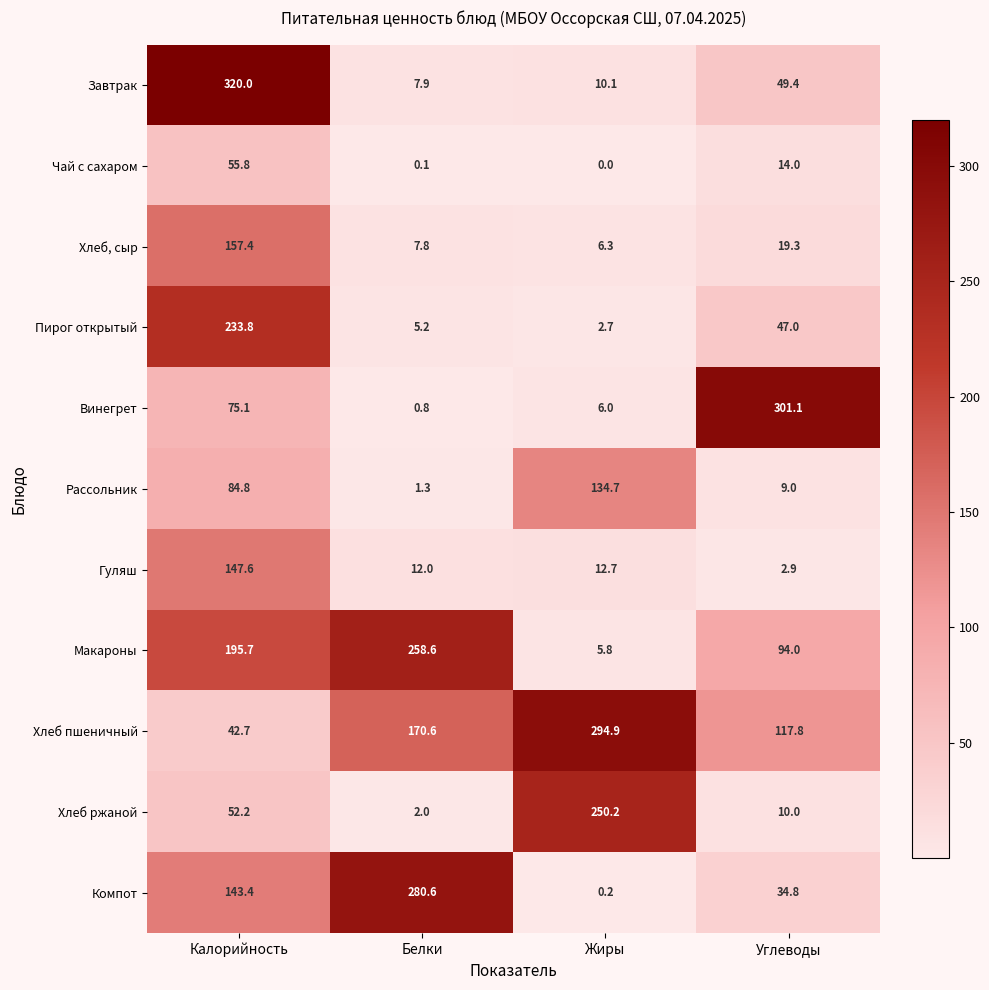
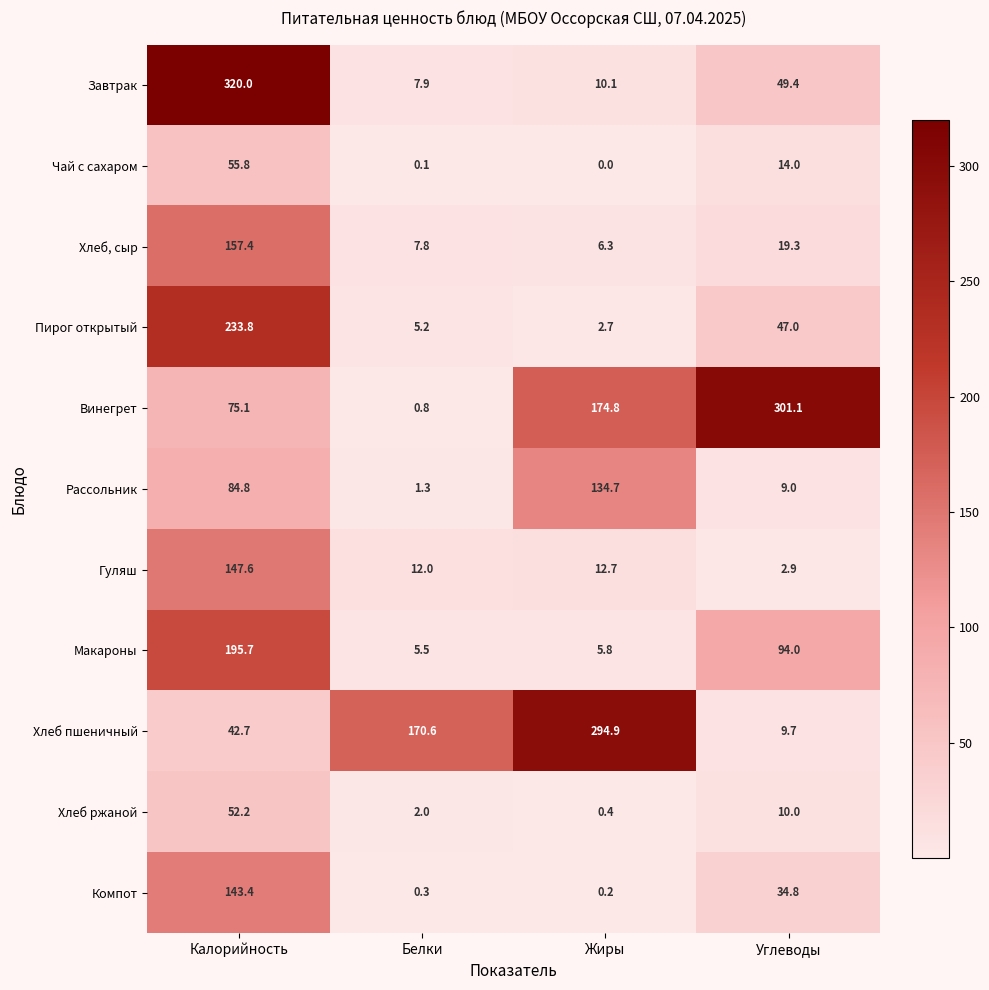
Винегрет, Жиры: 6.0 -> 174.8
Макароны, Белки: 258.6 -> 5.5
Хлеб пшеничный, Углеводы: 117.8 -> 9.7
Хлеб ржаной, Жиры: 250.2 -> 0.4
Компот, Белки: 280.6 -> 0.3
